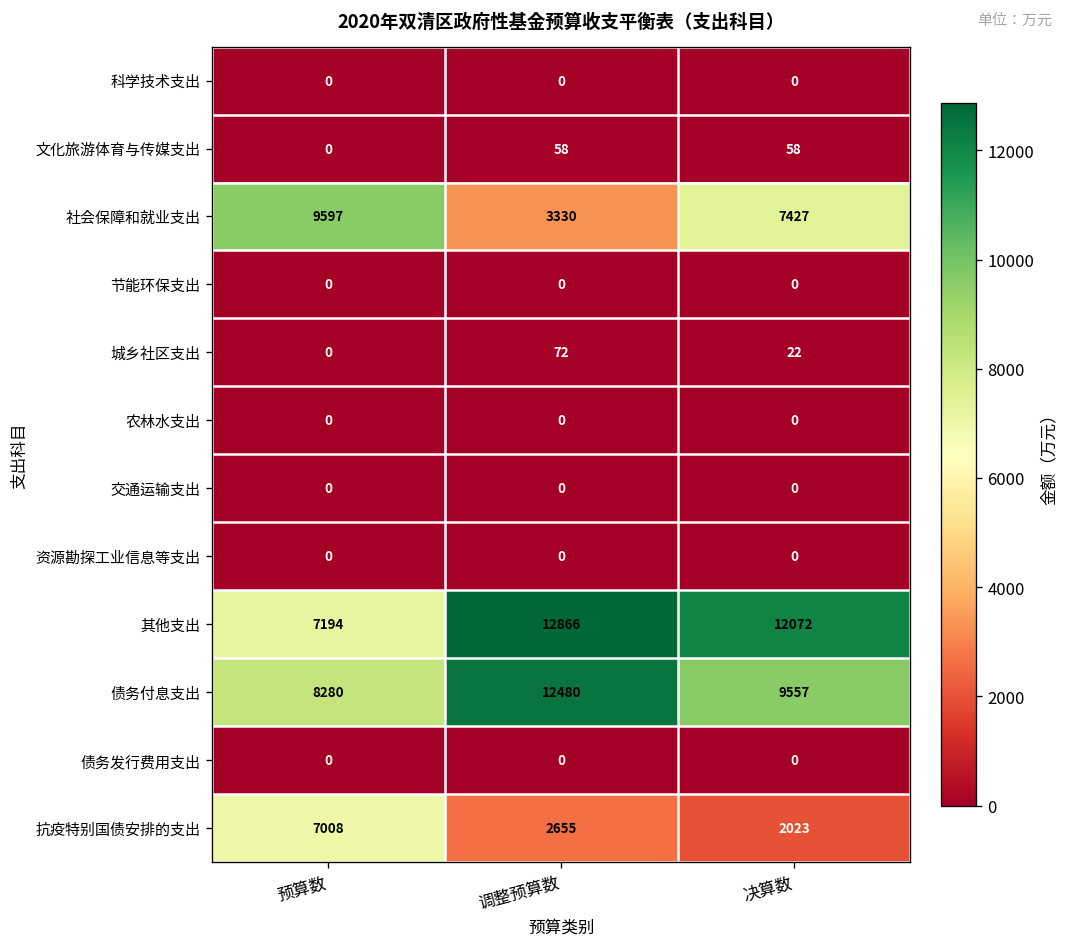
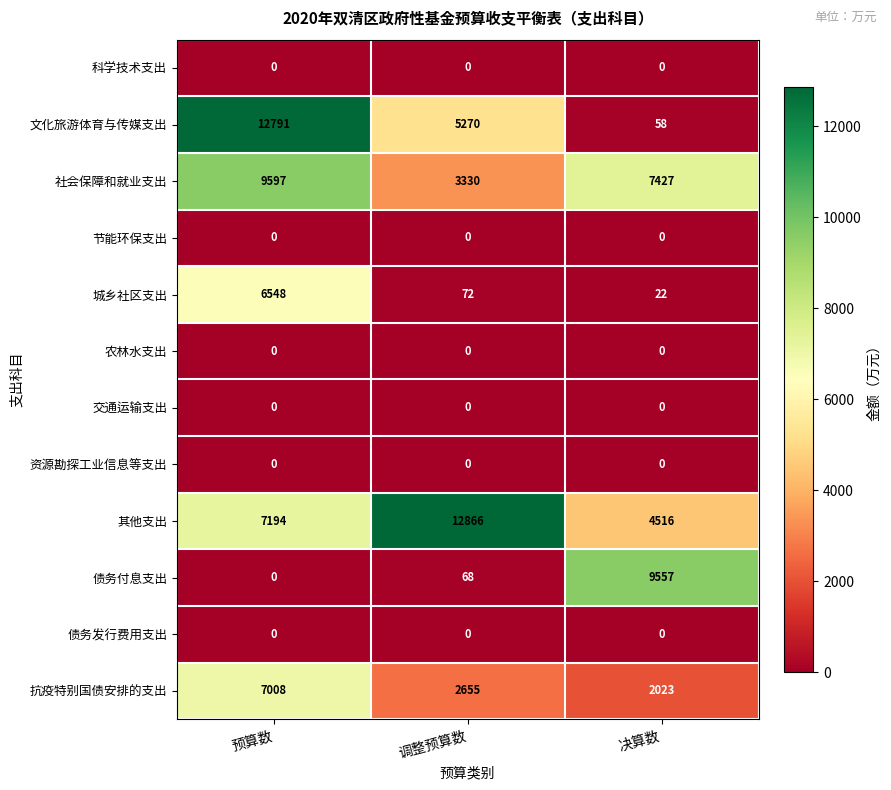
文化旅游体育与传媒支出, 预算数: 0 -> 12791
文化旅游体育与传媒支出, 调整预算数: 58 -> 5270
城乡社区支出, 预算数: 0 -> 6548
其他支出, 决算数: 12072 -> 4516
债务付息支出, 预算数: 8280 -> 0
债务付息支出, 调整预算数: 12480 -> 68
